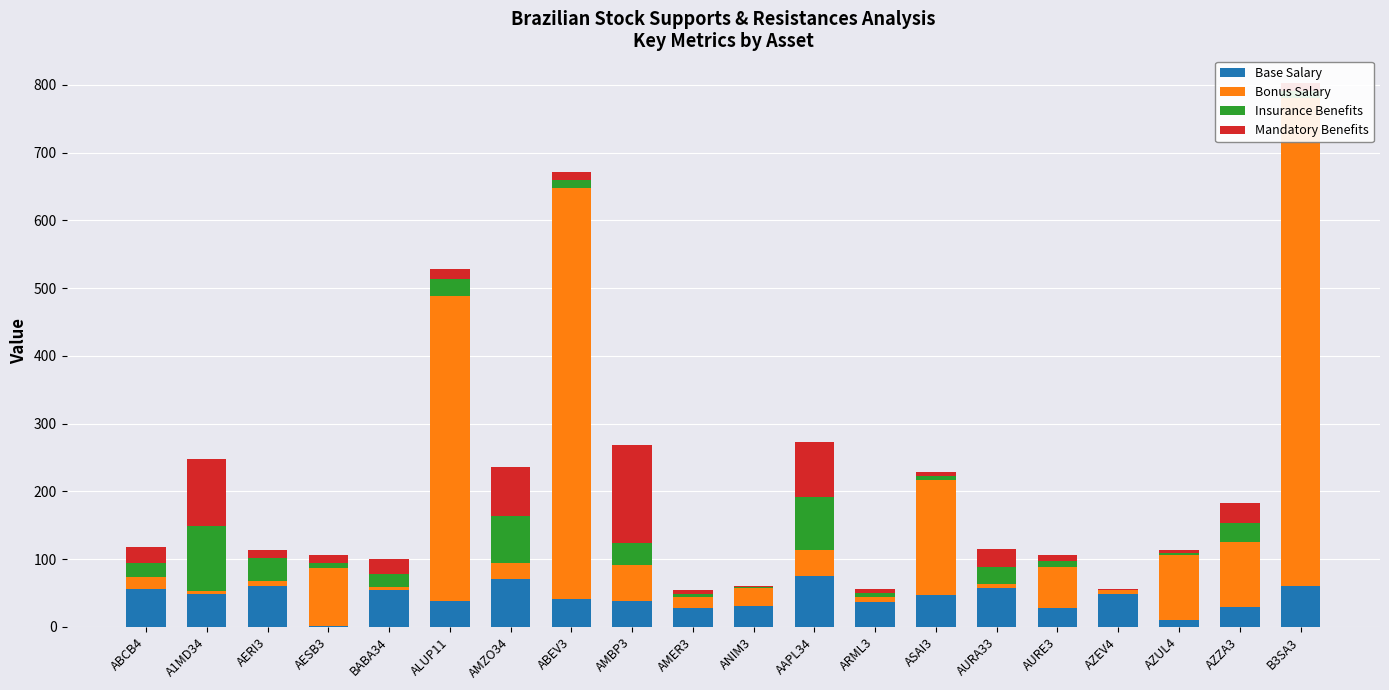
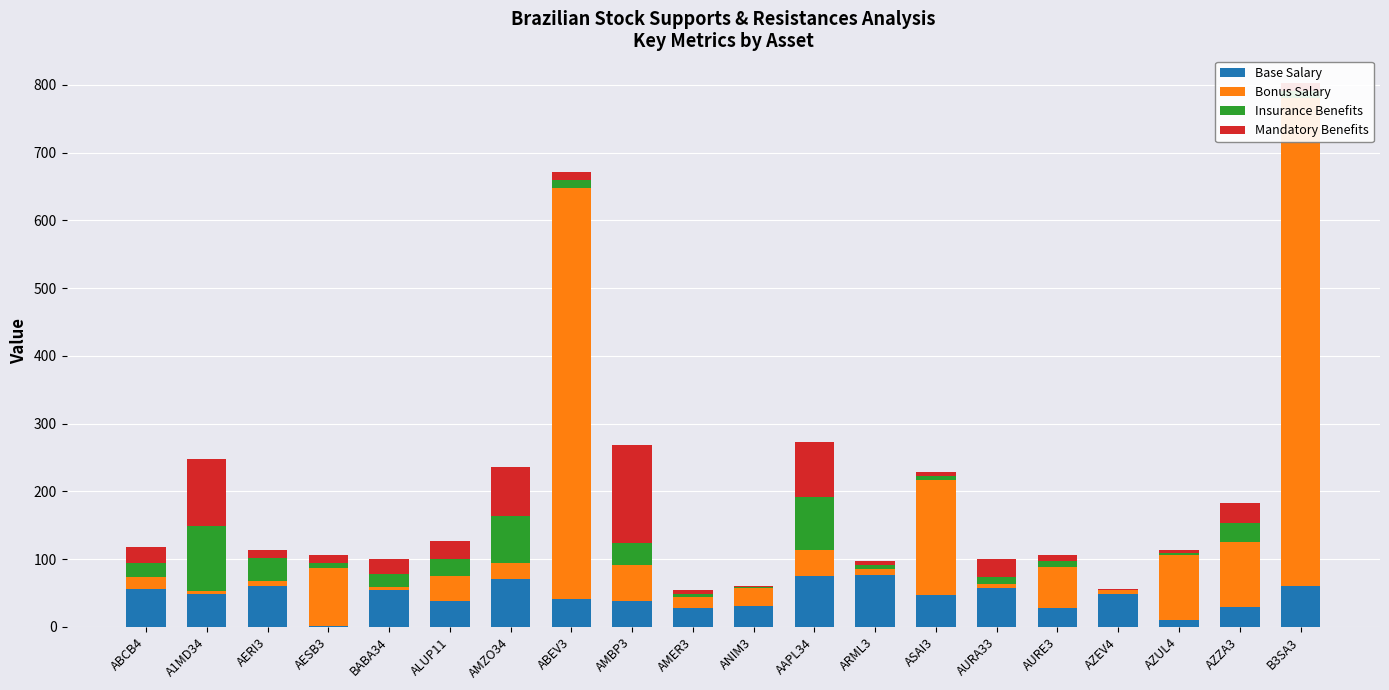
Bonus Salary, ALUP11: 450 -> 40
Mandatory Benefits, ALUP11: 10 -> 30
Base Salary, ARML3: 40 -> 80
Insurance Benefits, AURA33: 20 -> 10
